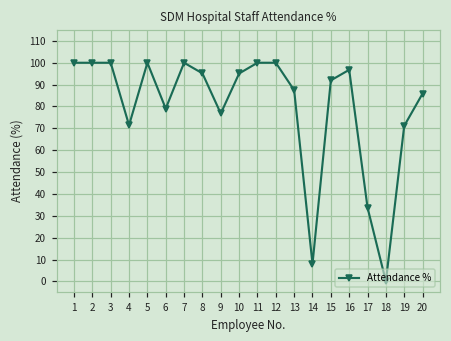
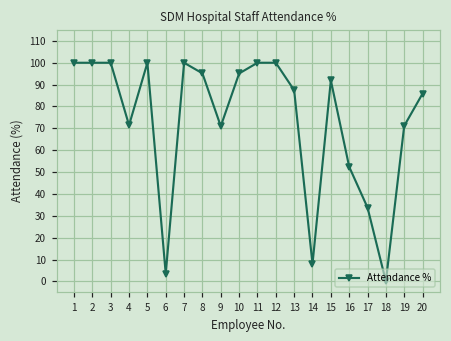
6: 79 -> 3
9: 77 -> 71
16: 97 -> 52
